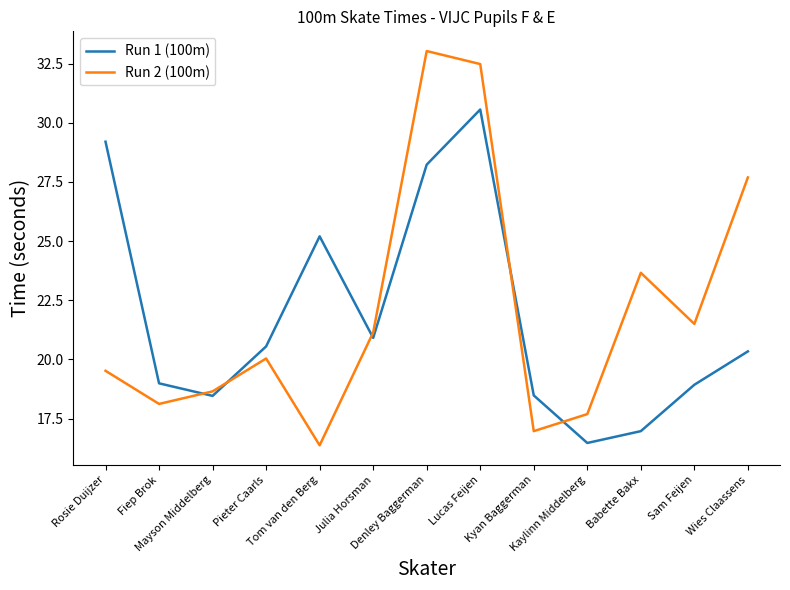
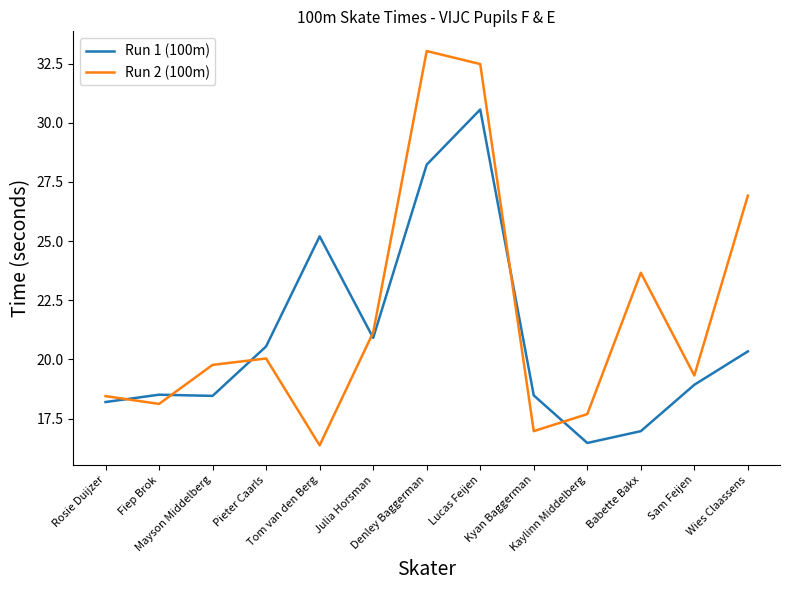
Run 1 (100m), Rosie Duijzer: 29.2 -> 18.2
Run 2 (100m), Rosie Duijzer: 19.5 -> 18.5
Run 1 (100m), Fiep Brok: 19.0 -> 18.5
Run 2 (100m), Mayson Middelberg: 18.7 -> 19.8
Run 2 (100m), Sam Feijen: 21.5 -> 19.3
Run 2 (100m), Wies Claassens: 27.7 -> 26.9
